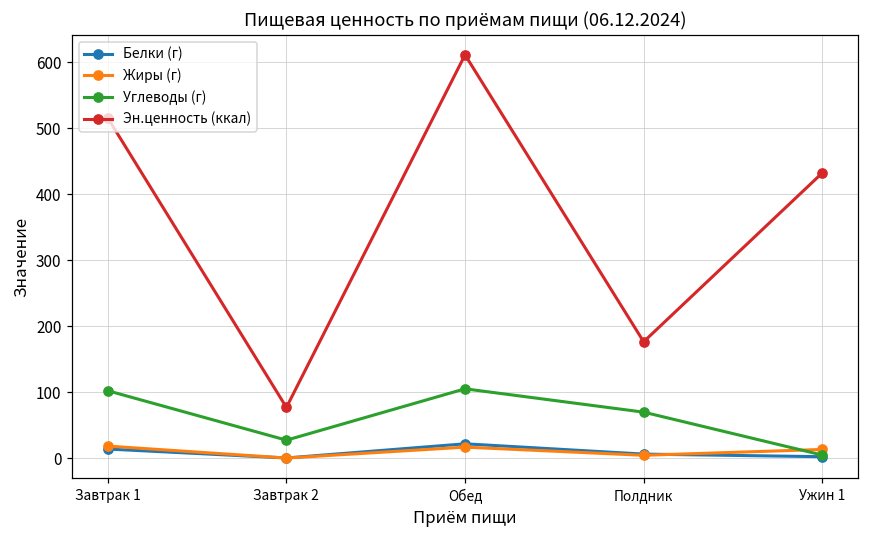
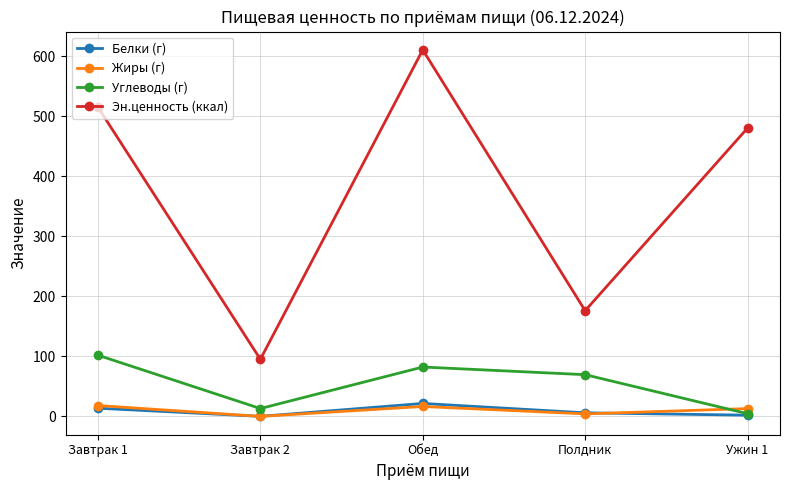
Углеводы (г), Завтрак 2: 30 -> 10
Эн.ценность (ккал), Завтрак 2: 80 -> 100
Углеводы (г), Обед: 100 -> 80
Эн.ценность (ккал), Ужин 1: 430 -> 480
